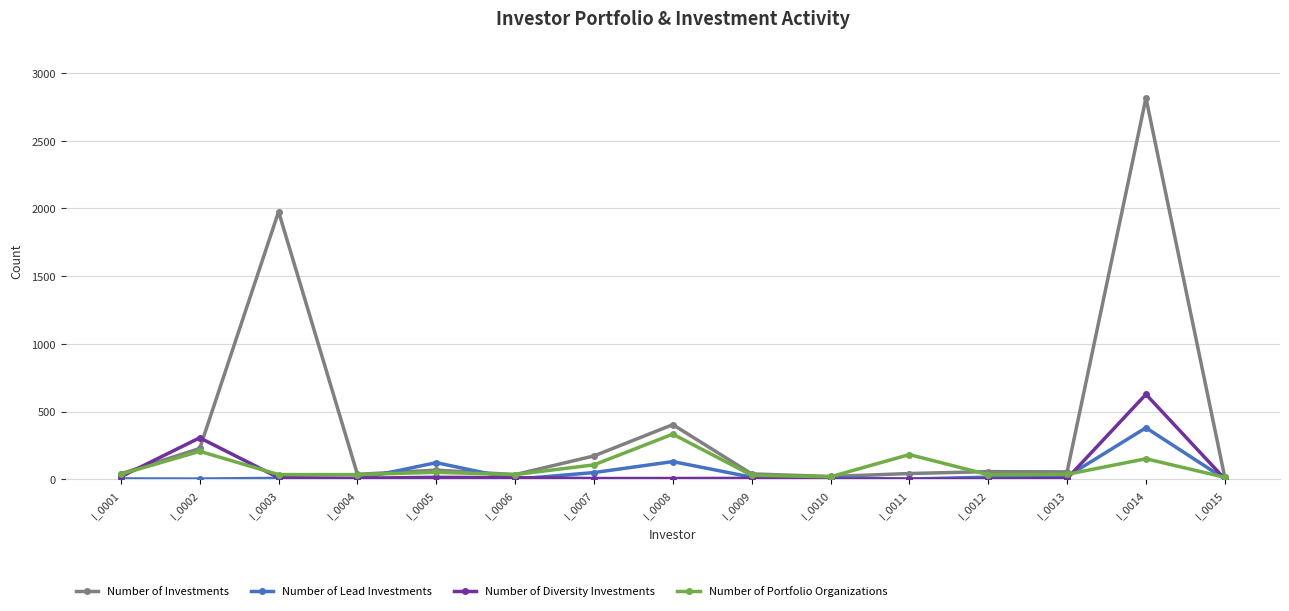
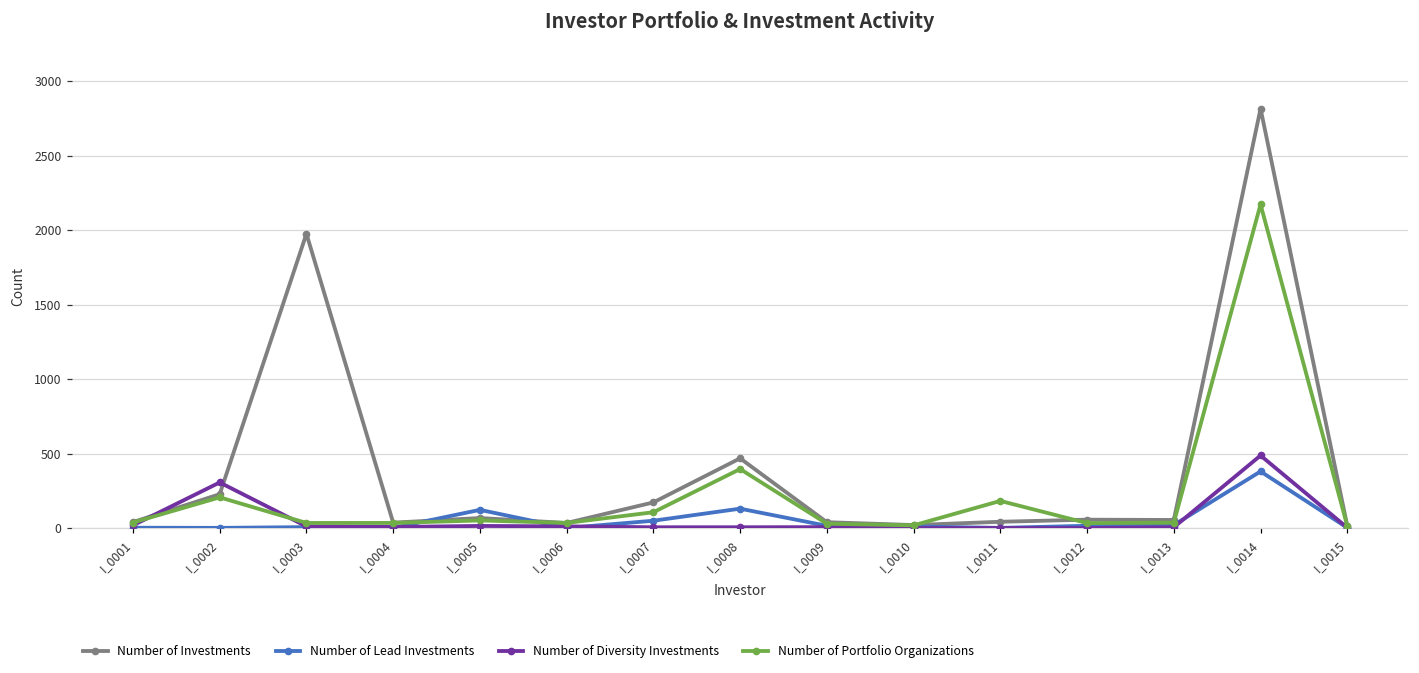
Number of Investments, I_0008: 400 -> 470
Number of Portfolio Organizations, I_0008: 330 -> 400
Number of Diversity Investments, I_0014: 630 -> 490
Number of Portfolio Organizations, I_0014: 150 -> 2170
